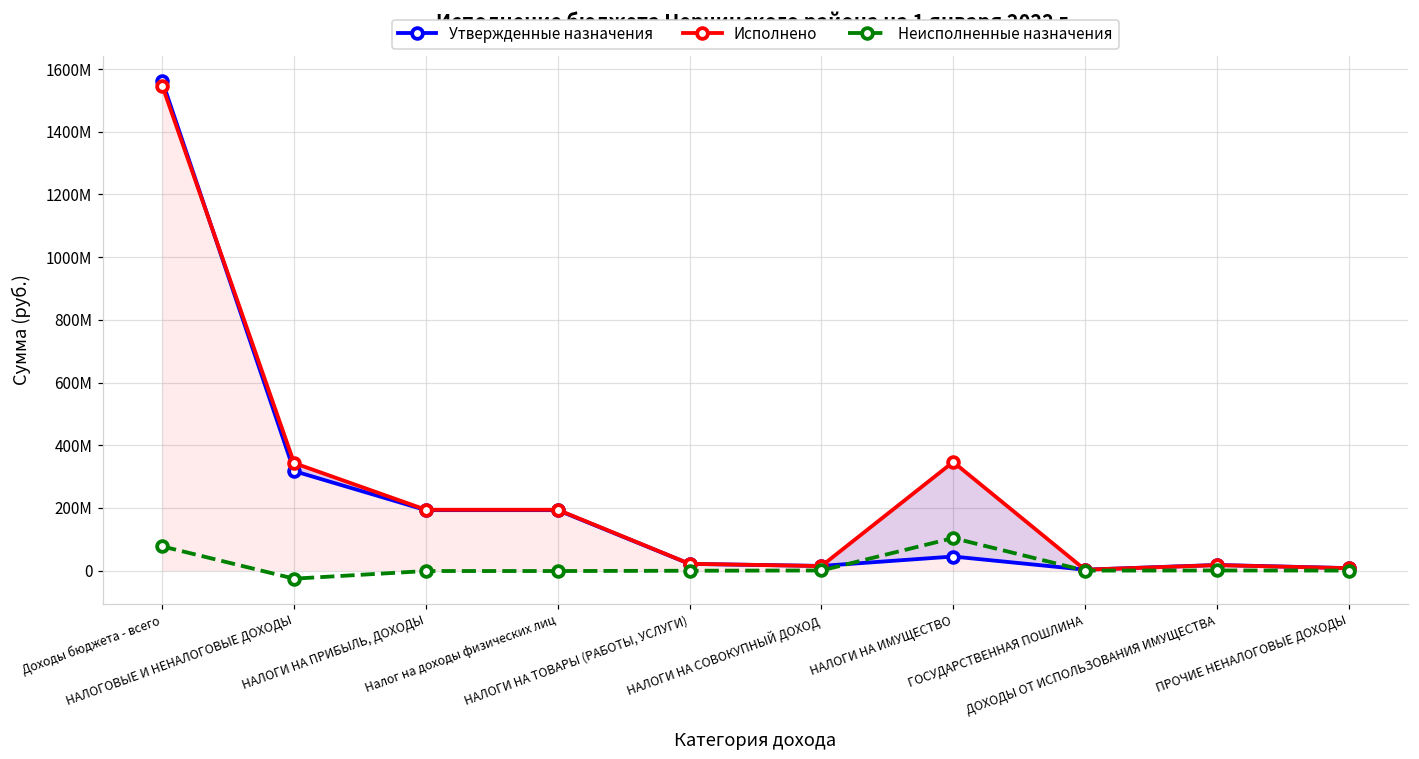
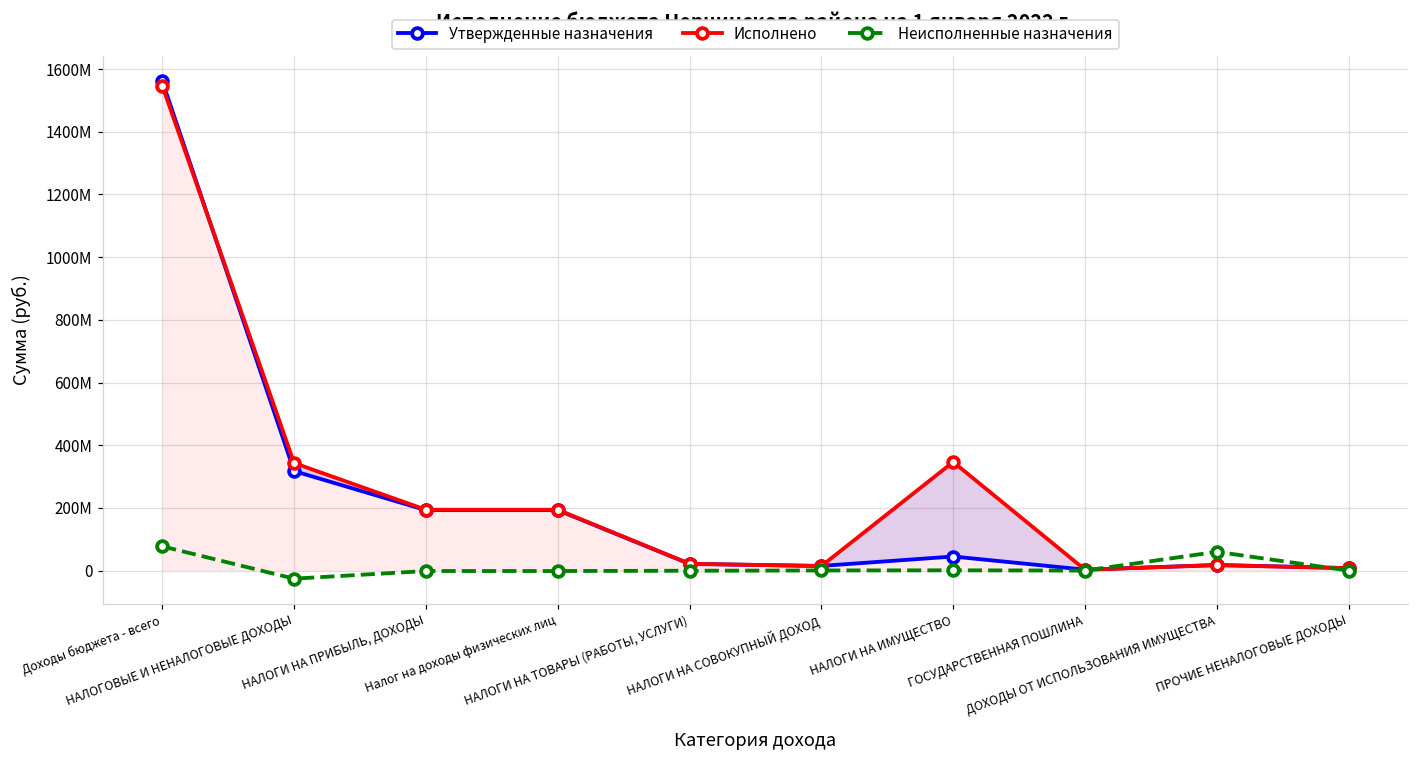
Неисполненные назначения, НАЛОГИ НА ИМУЩЕСТВО: 100000000 -> 0
Неисполненные назначения, ДОХОДЫ ОТ ИСПОЛЬЗОВАНИЯ ИМУЩЕСТВА: 0 -> 60000000
